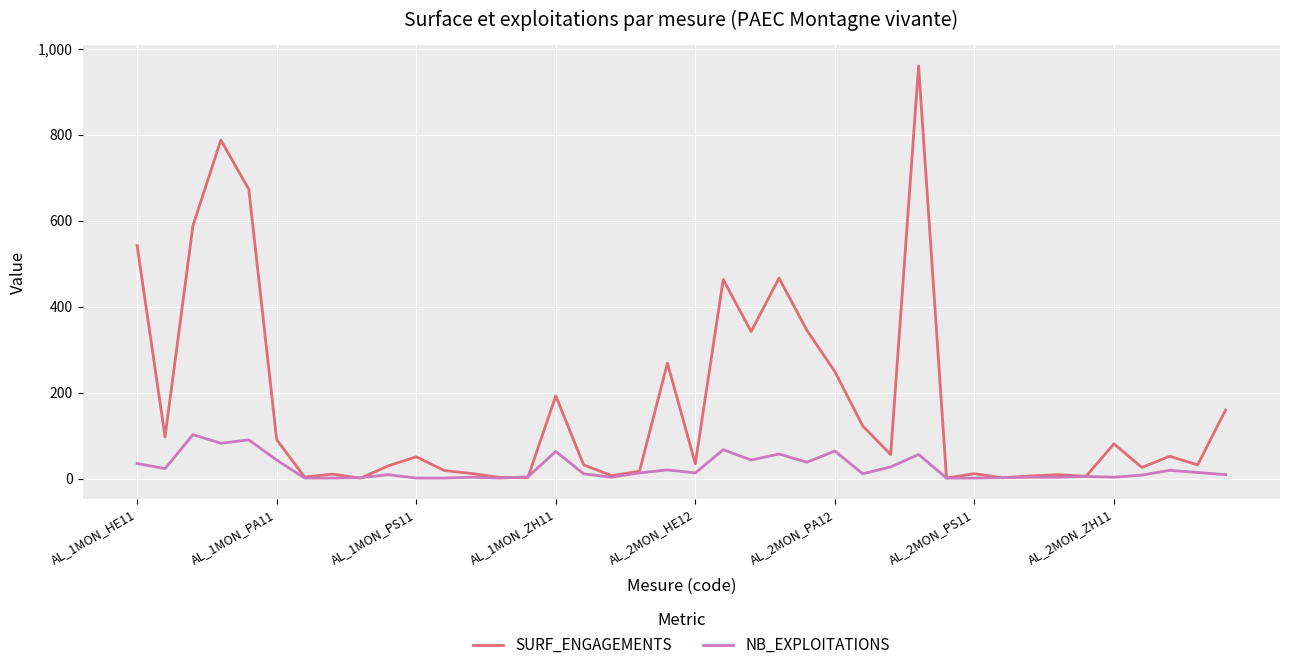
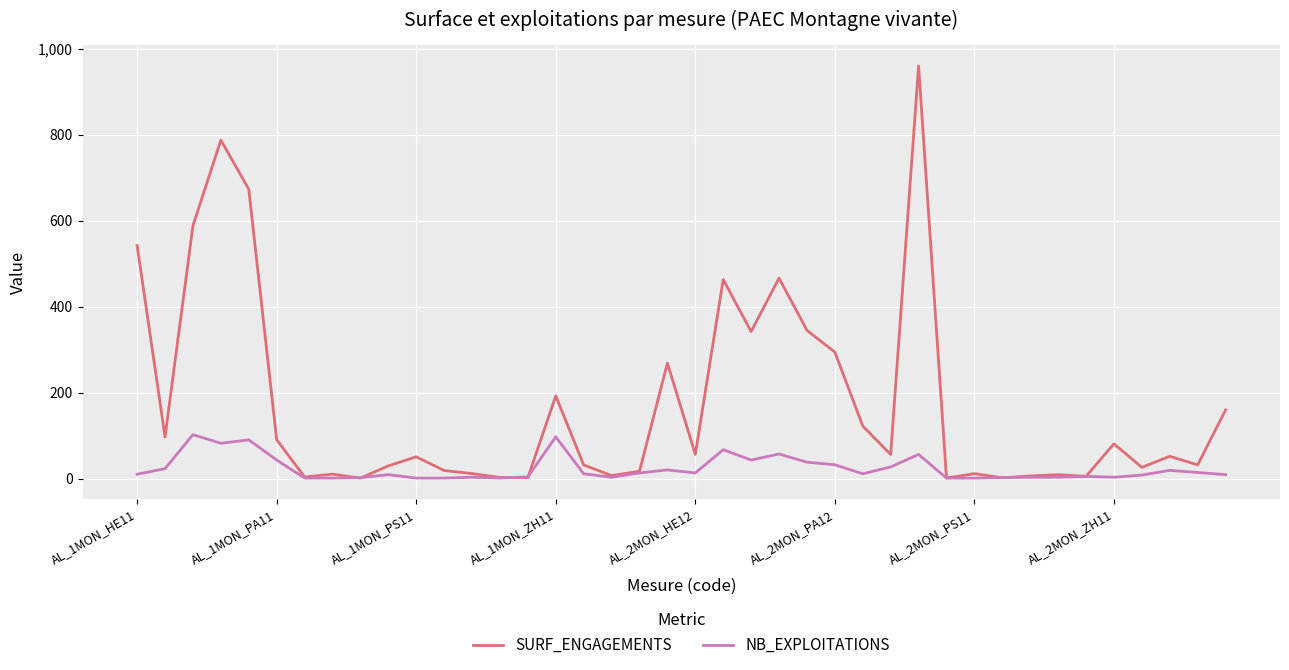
NB_EXPLOITATIONS, AL_1MON_HE11: 40 -> 10
NB_EXPLOITATIONS, AL_1MON_ZH11: 60 -> 100
SURF_ENGAGEMENTS, AL_2MON_HE12: 30 -> 60
SURF_ENGAGEMENTS, AL_2MON_PA12: 250 -> 290
NB_EXPLOITATIONS, AL_2MON_PA12: 60 -> 30
